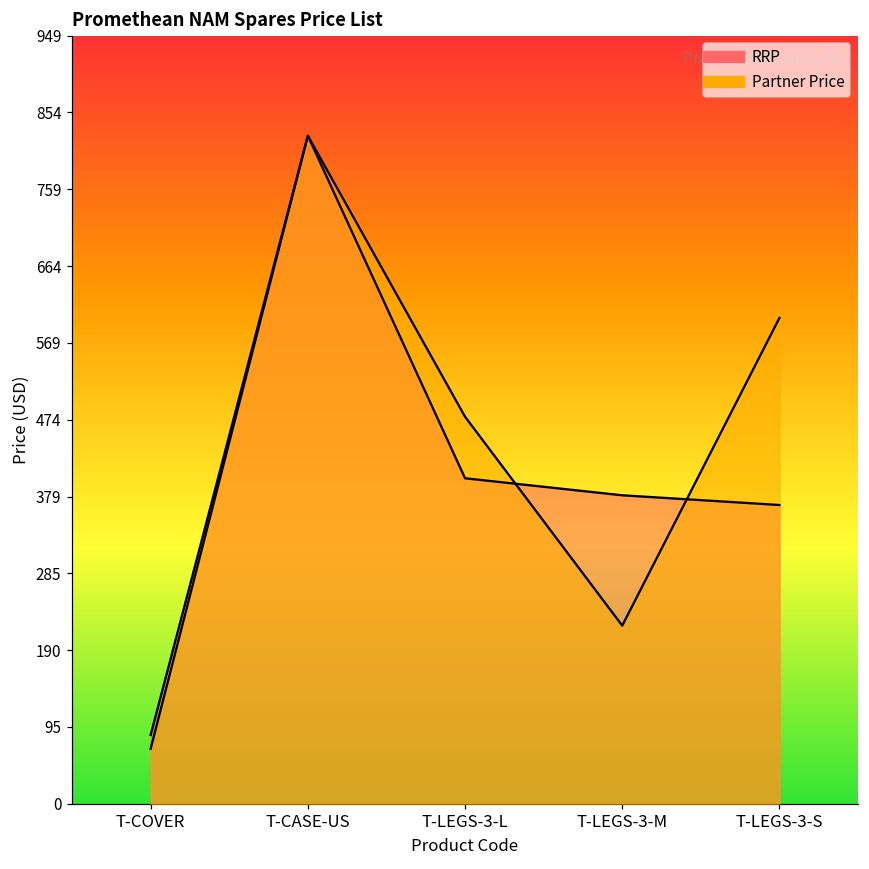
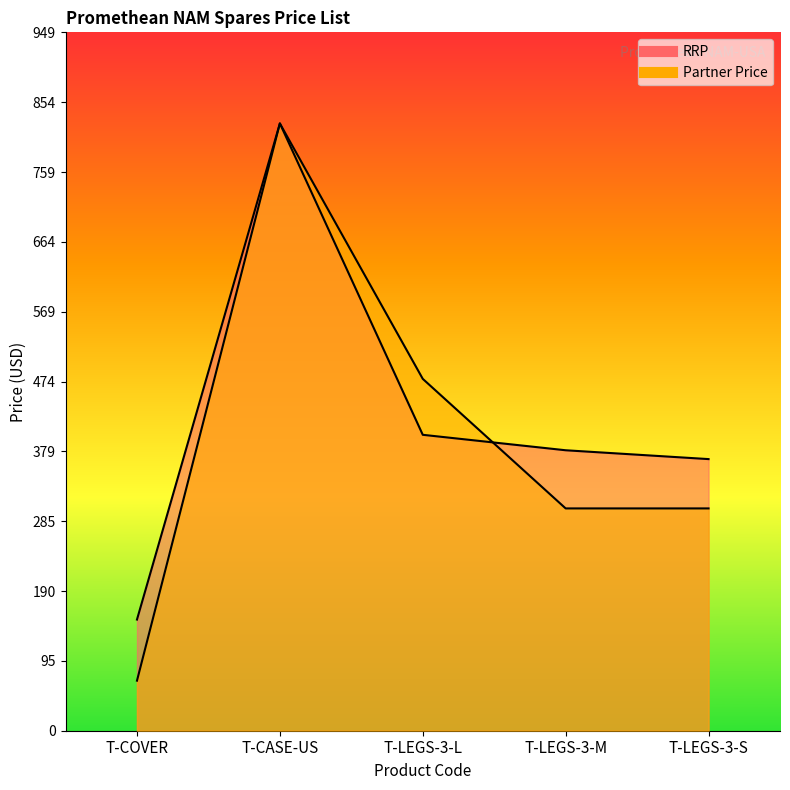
RRP, T-COVER: 90 -> 150
Partner Price, T-LEGS-3-M: 220 -> 300
Partner Price, T-LEGS-3-S: 600 -> 300
